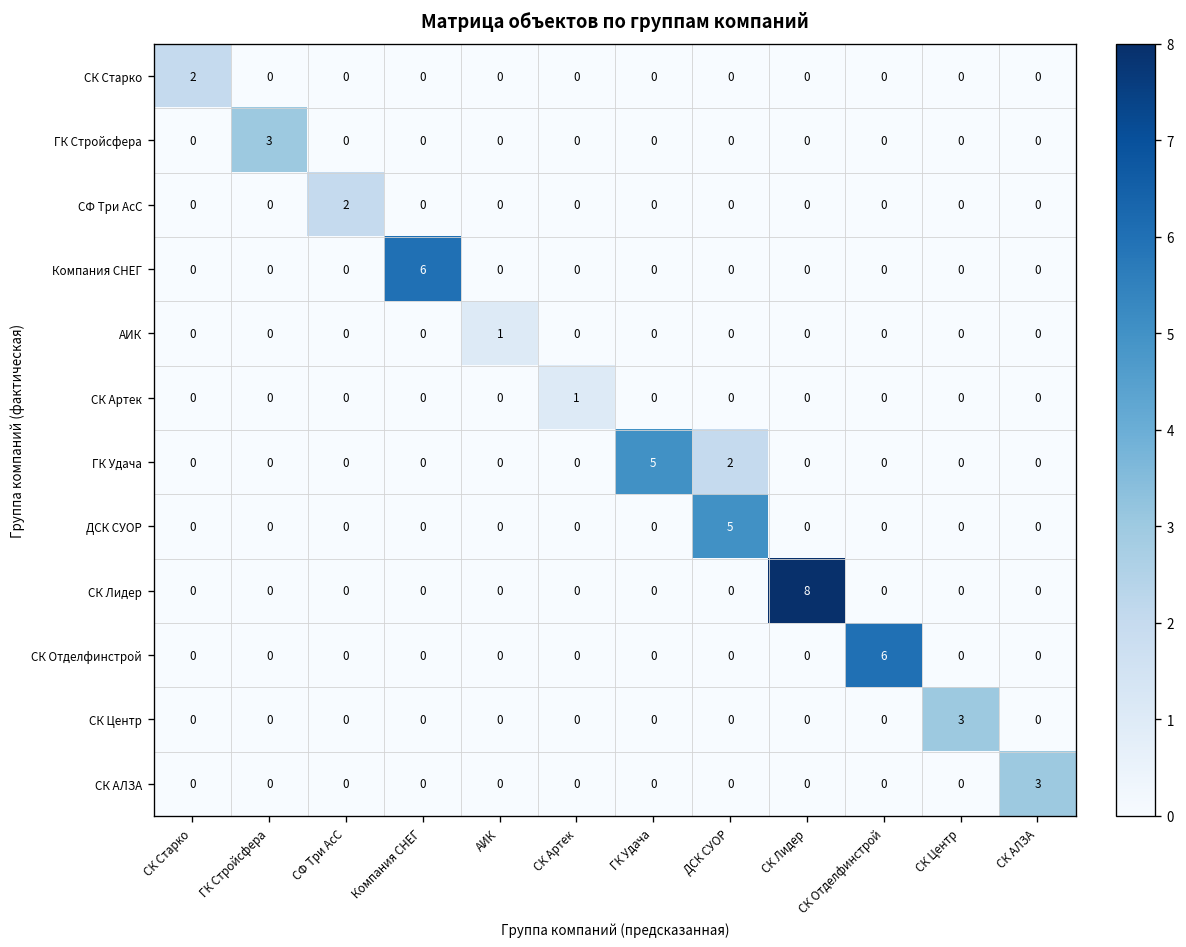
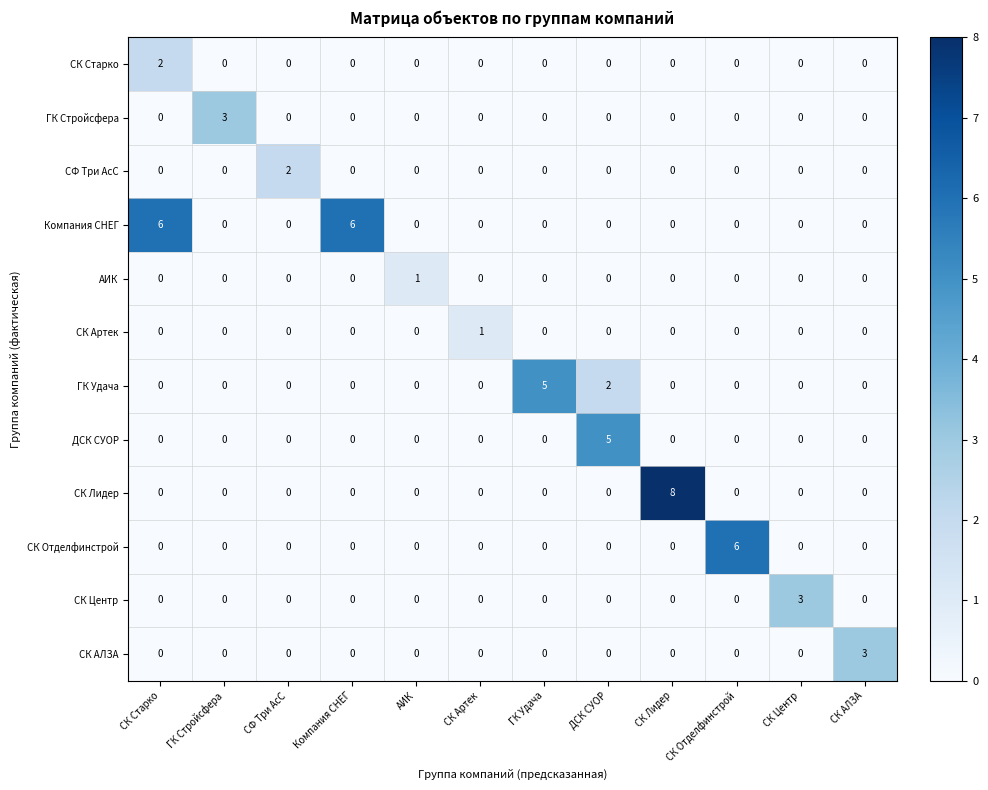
Компания СНЕГ, СК Старко: 0 -> 6
